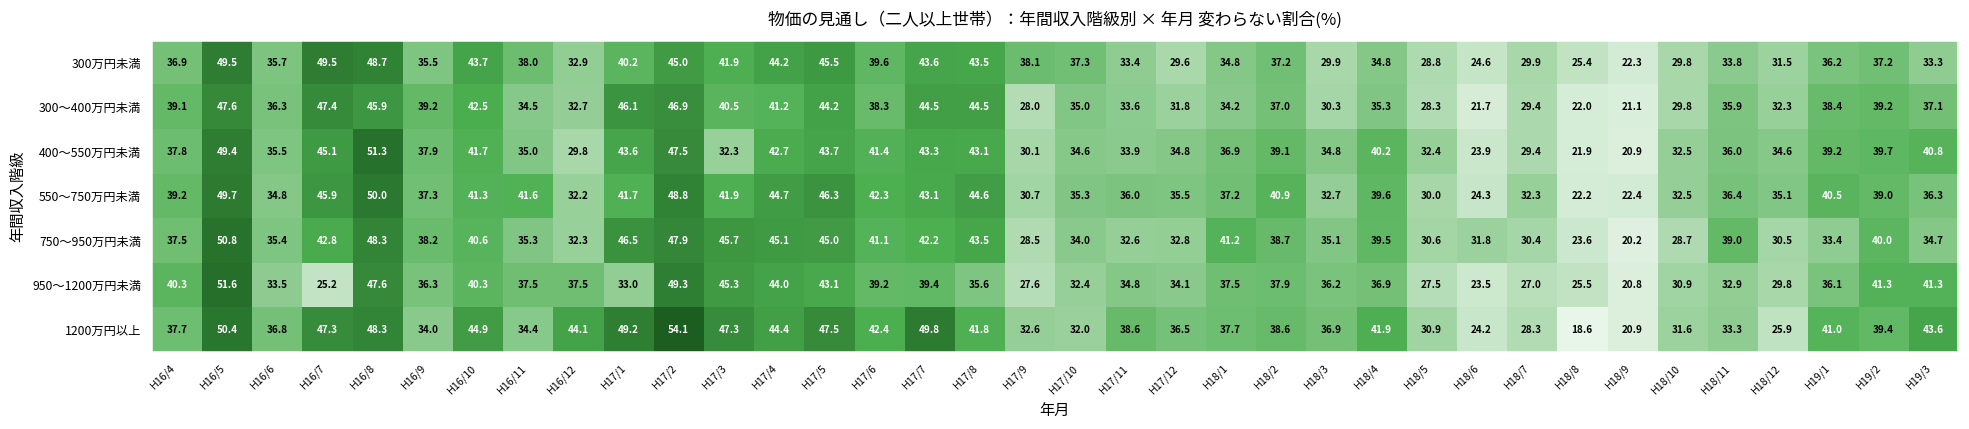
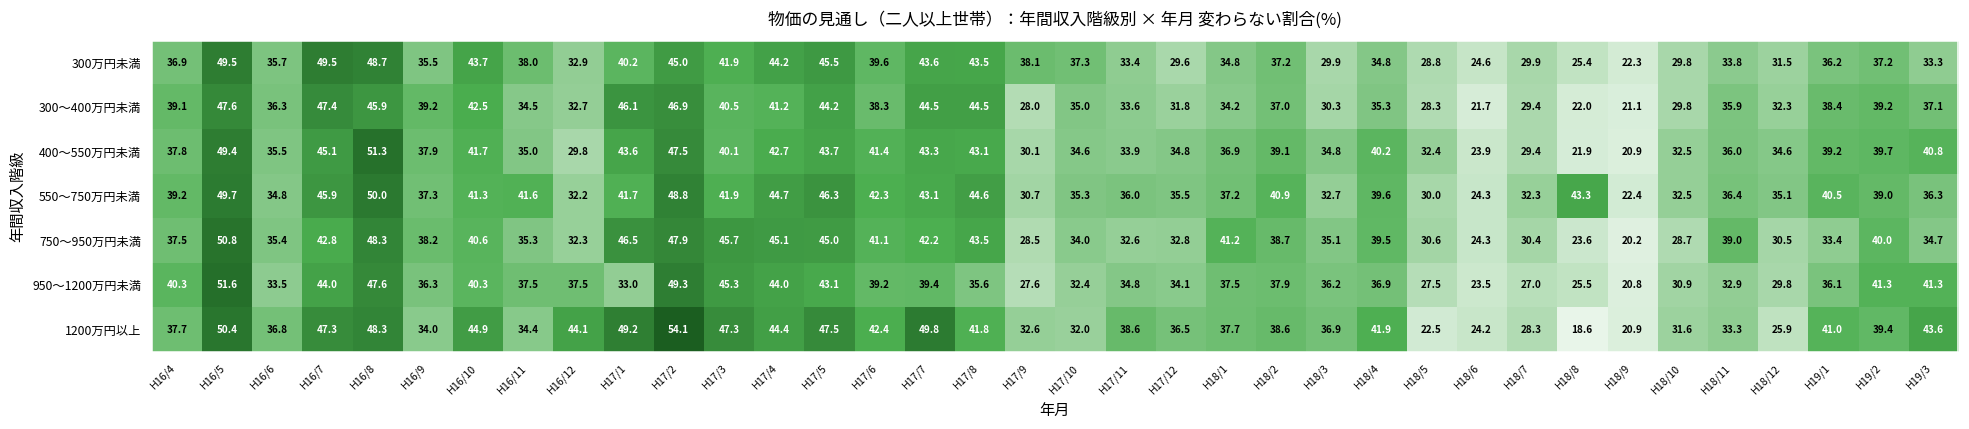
400～550万円未満, H17/3: 32.3 -> 40.1
550～750万円未満, H18/8: 22.2 -> 43.3
750～950万円未満, H18/6: 31.8 -> 24.3
950～1200万円未満, H16/7: 25.2 -> 44.0
1200万円以上, H18/5: 30.9 -> 22.5
